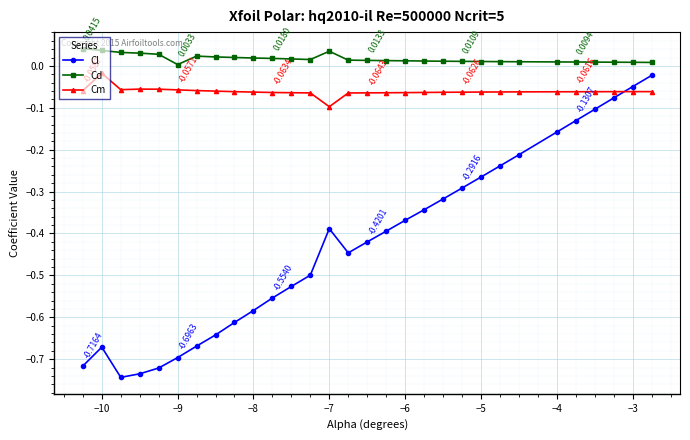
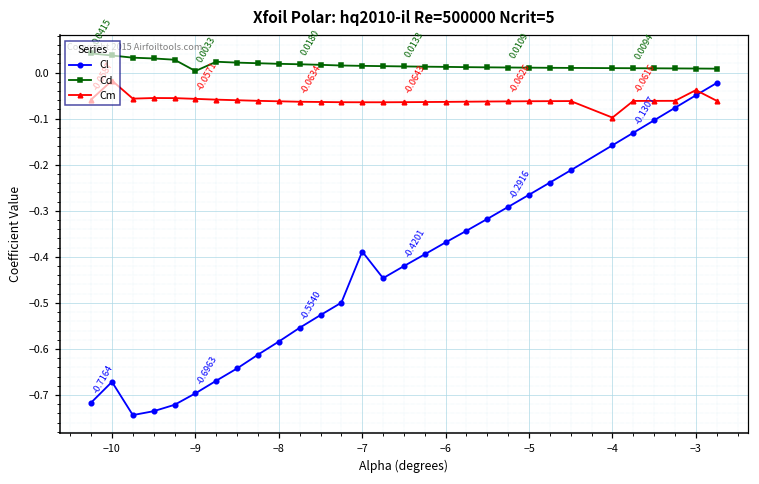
Cd, −7: 0.04 -> 0.01
Cm, −7: -0.10 -> -0.06
Cm, −4: -0.06 -> -0.10
Cm, −3: -0.06 -> -0.04
